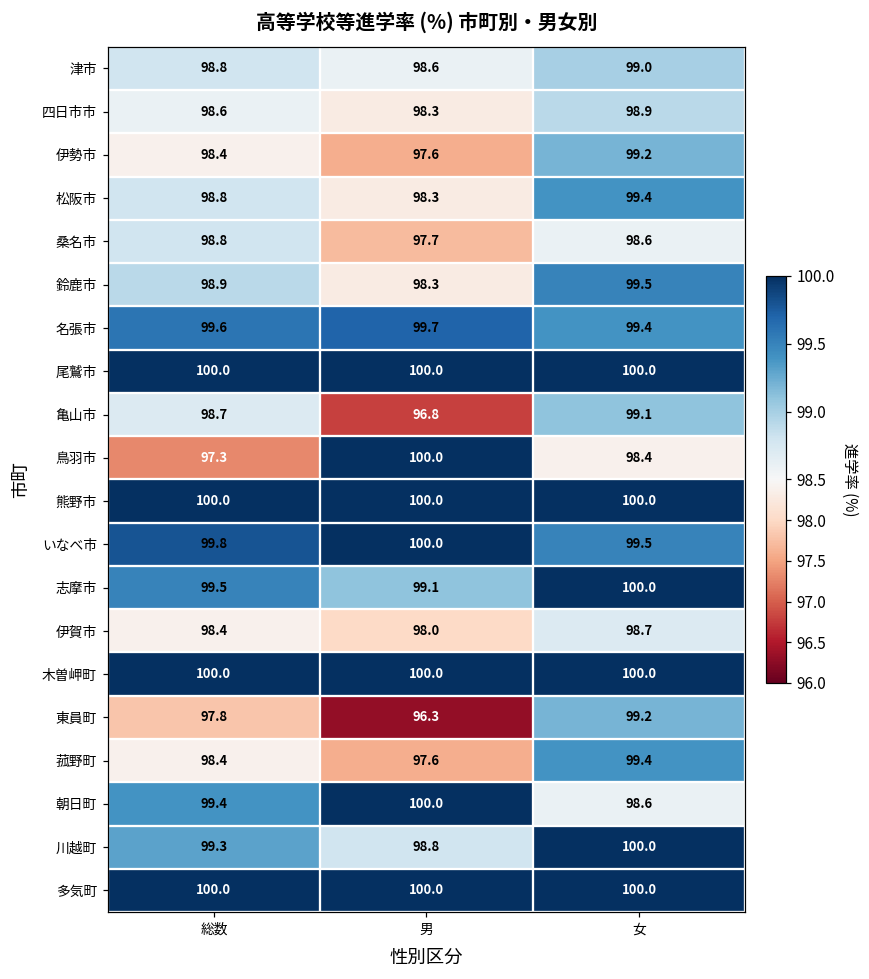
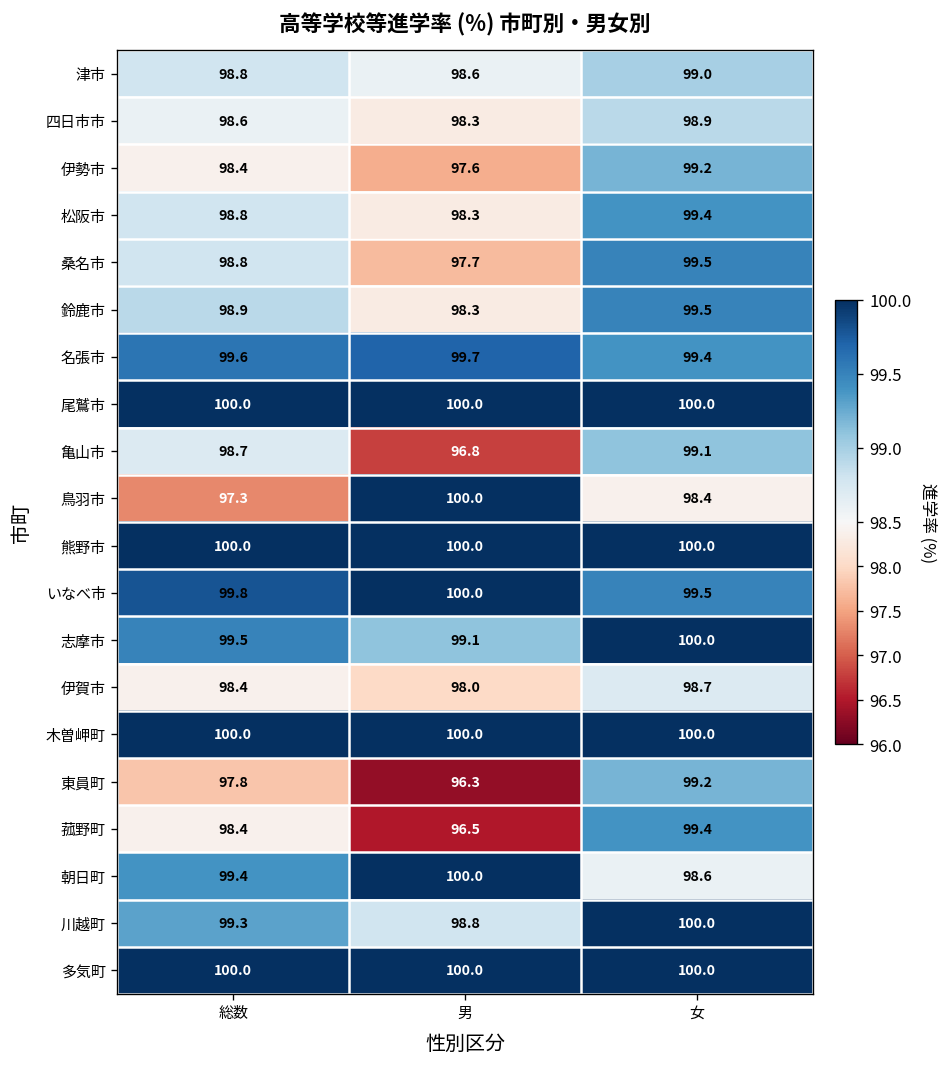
桑名市, 女: 98.6 -> 99.5
菰野町, 男: 97.6 -> 96.5
